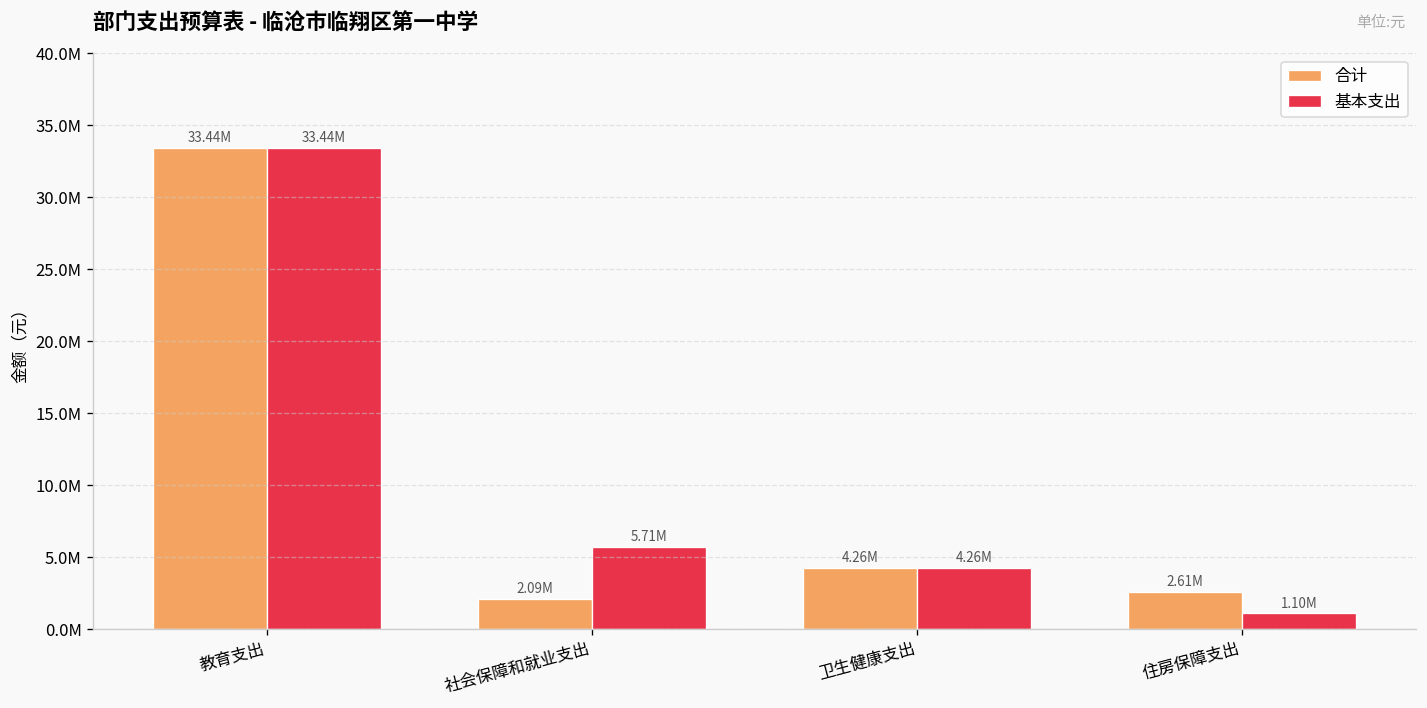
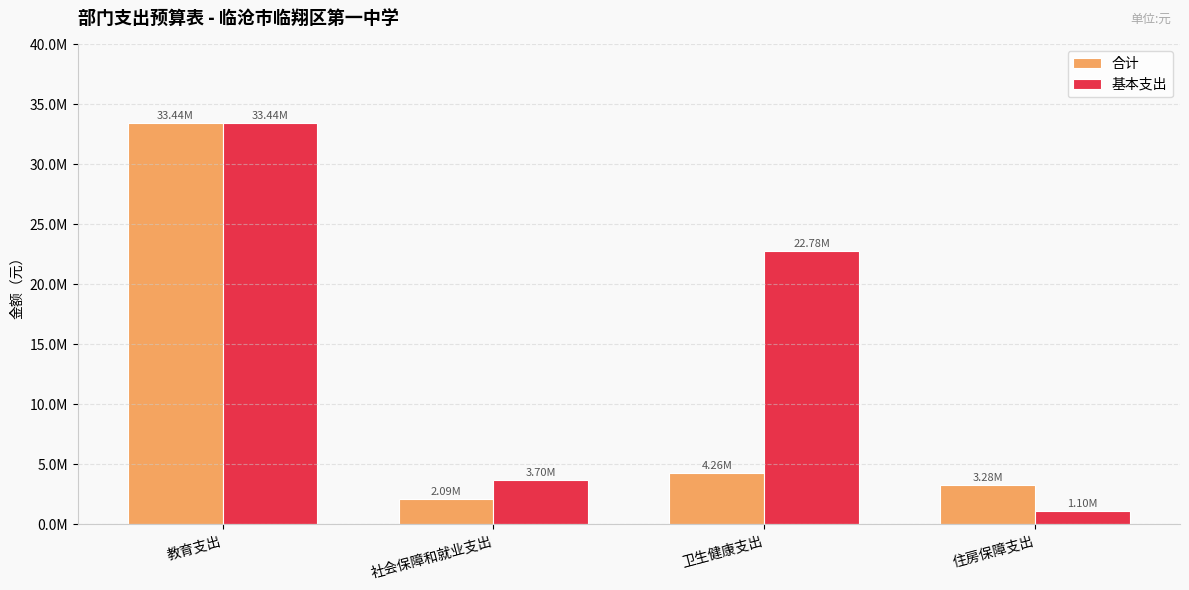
基本支出, 社会保障和就业支出: 5.71M -> 3.70M
基本支出, 卫生健康支出: 4.26M -> 22.78M
合计, 住房保障支出: 2.61M -> 3.28M
